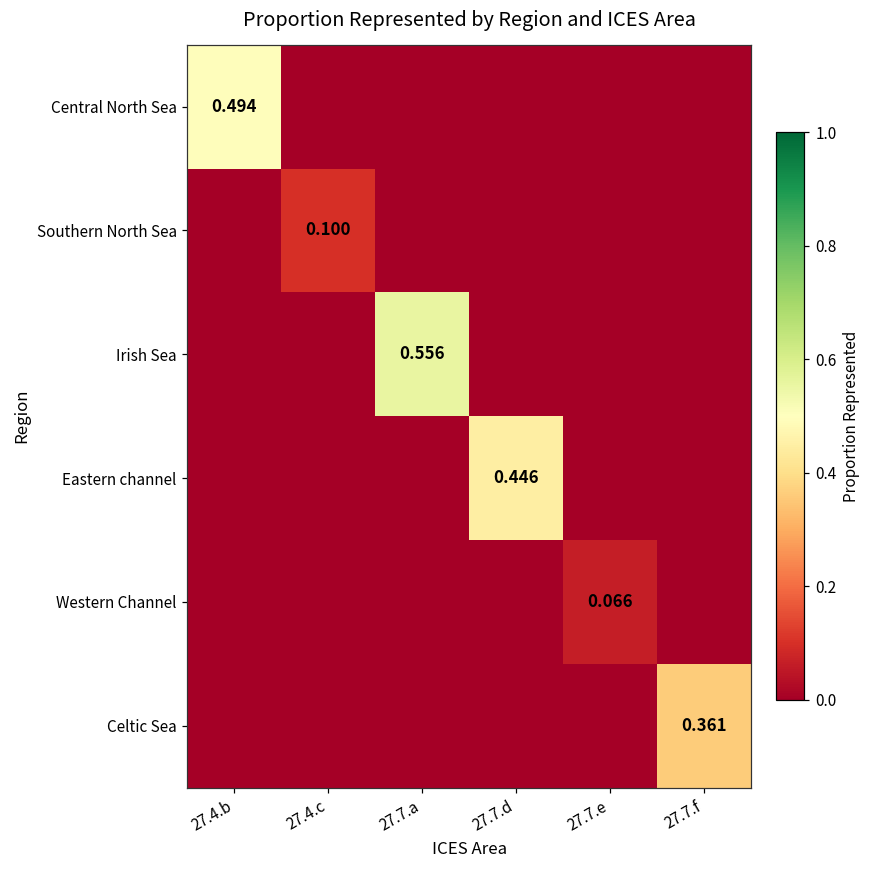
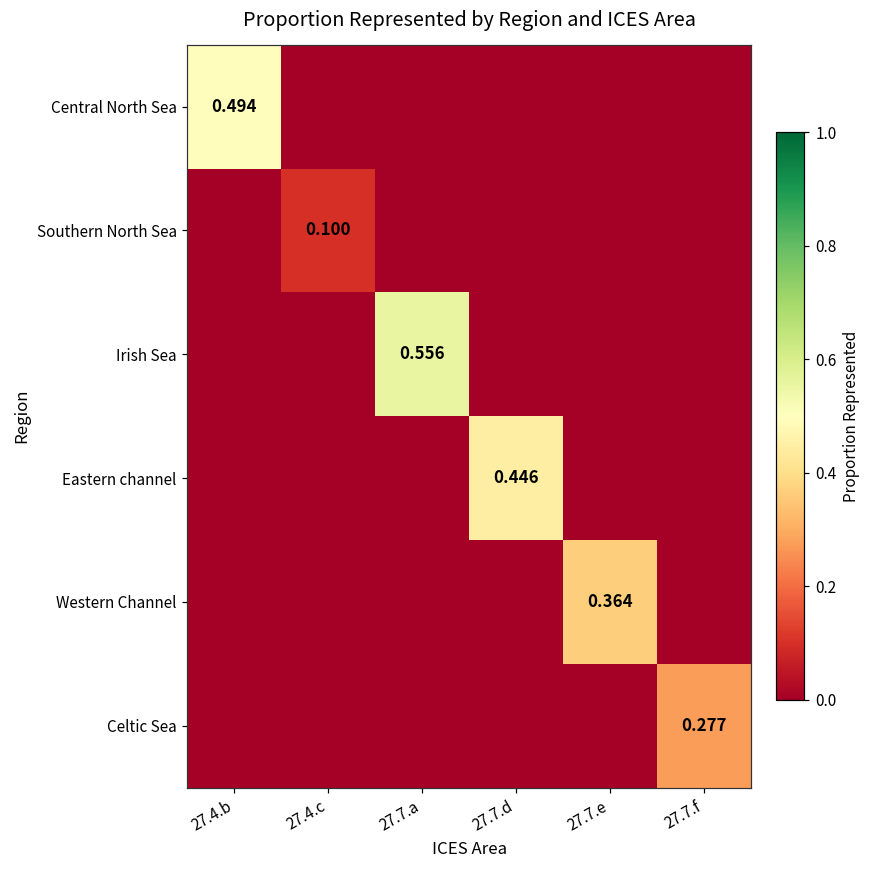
Western Channel, 27.7.e: 0.066 -> 0.364
Celtic Sea, 27.7.f: 0.361 -> 0.277
